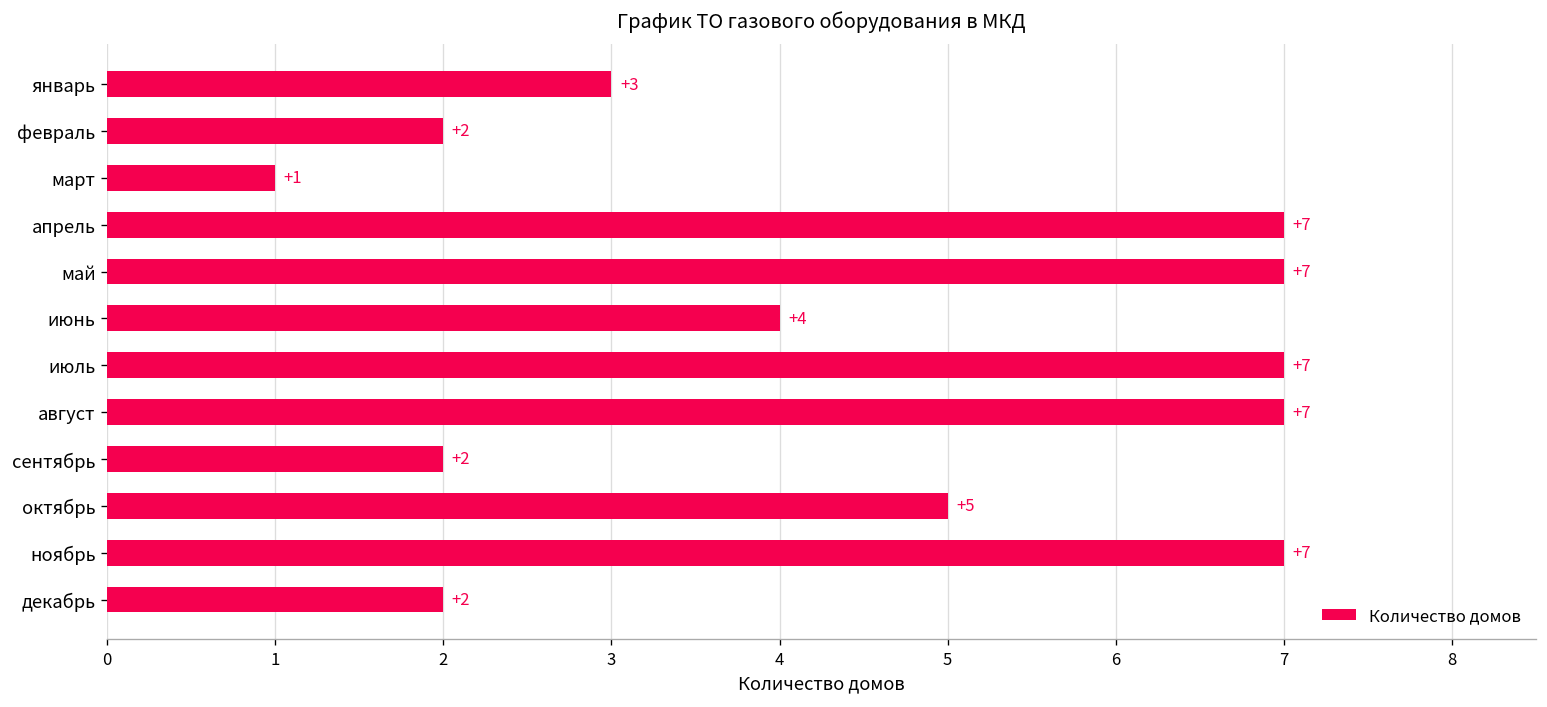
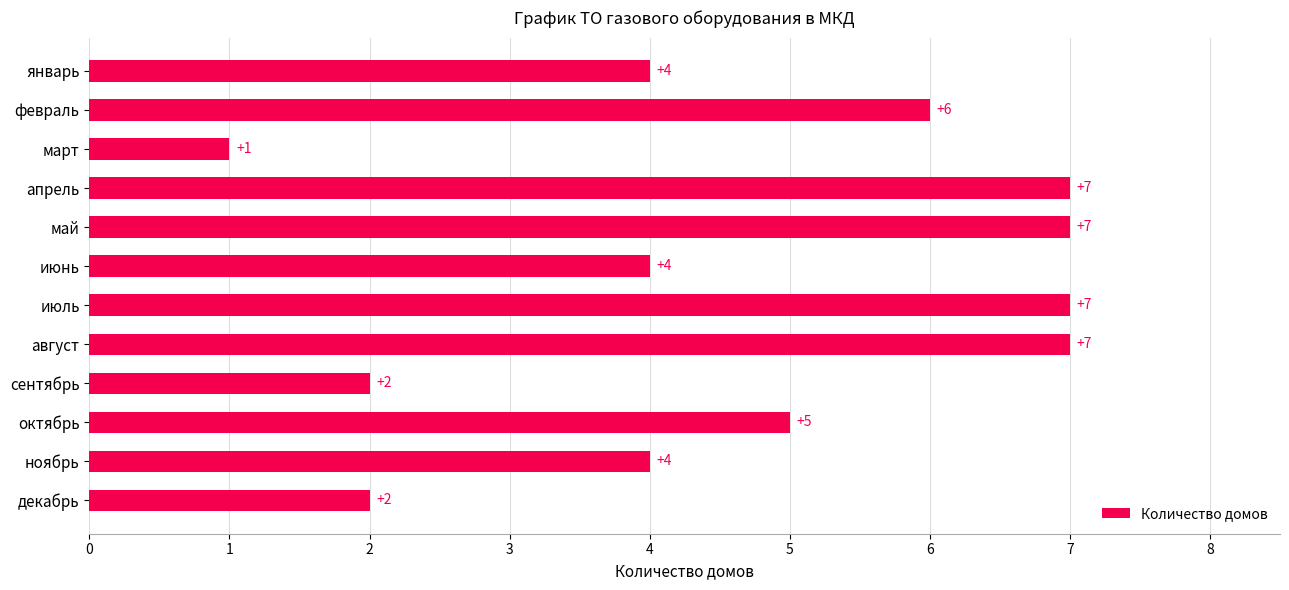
январь: +3 -> +4
февраль: +2 -> +6
ноябрь: +7 -> +4
